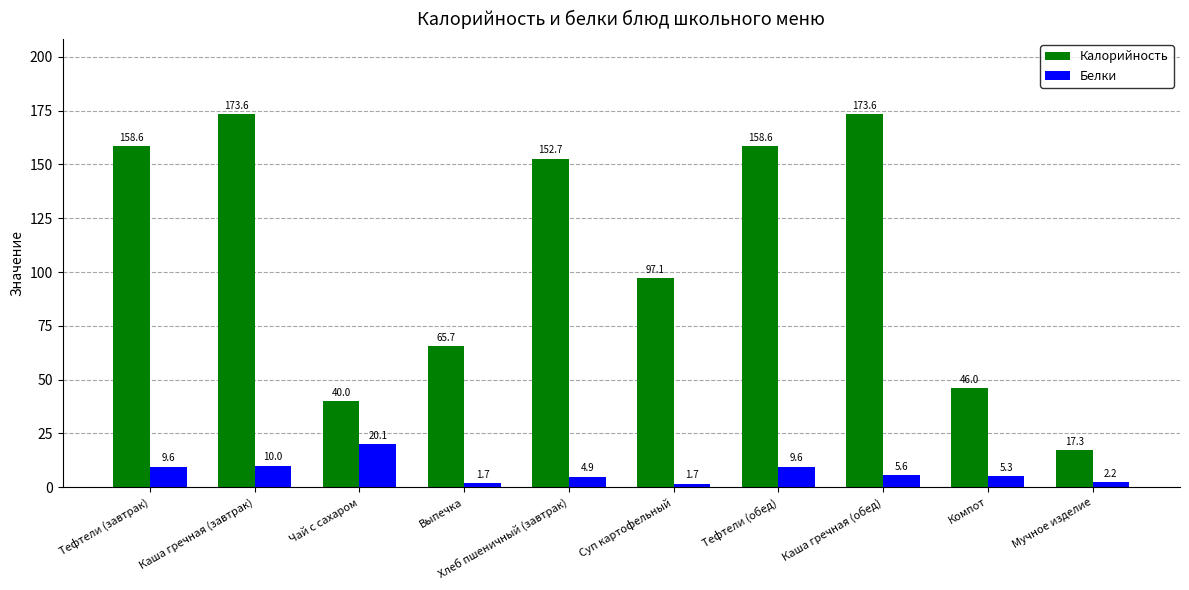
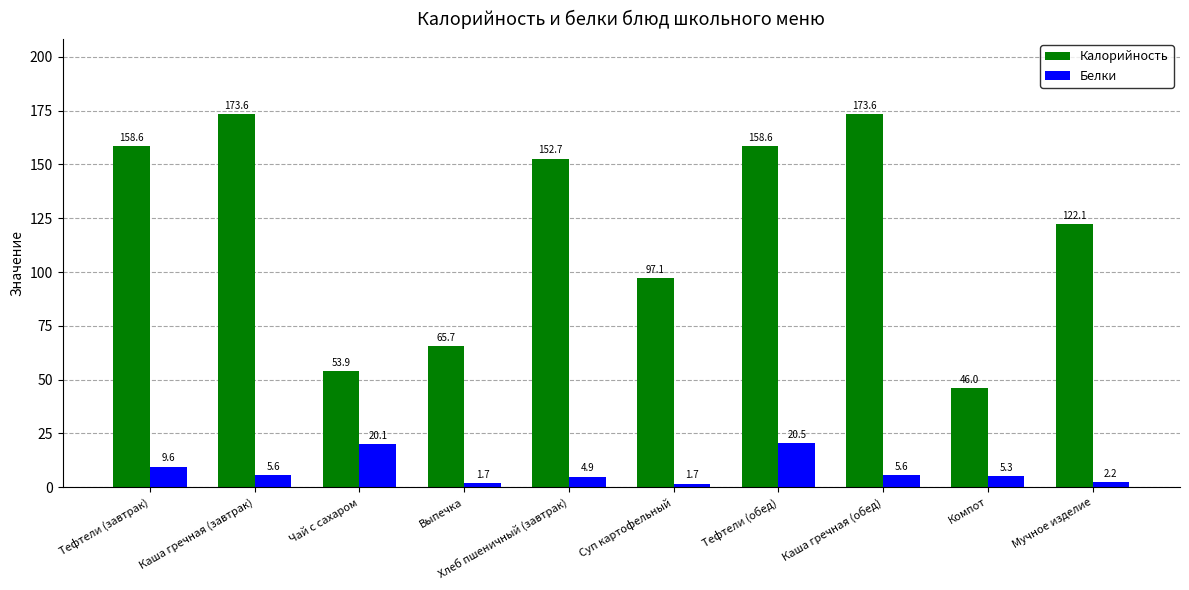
Белки, Каша гречная (завтрак): 10.0 -> 5.6
Калорийность, Чай с сахаром: 40.0 -> 53.9
Белки, Тефтели (обед): 9.6 -> 20.5
Калорийность, Мучное изделие: 17.3 -> 122.1
